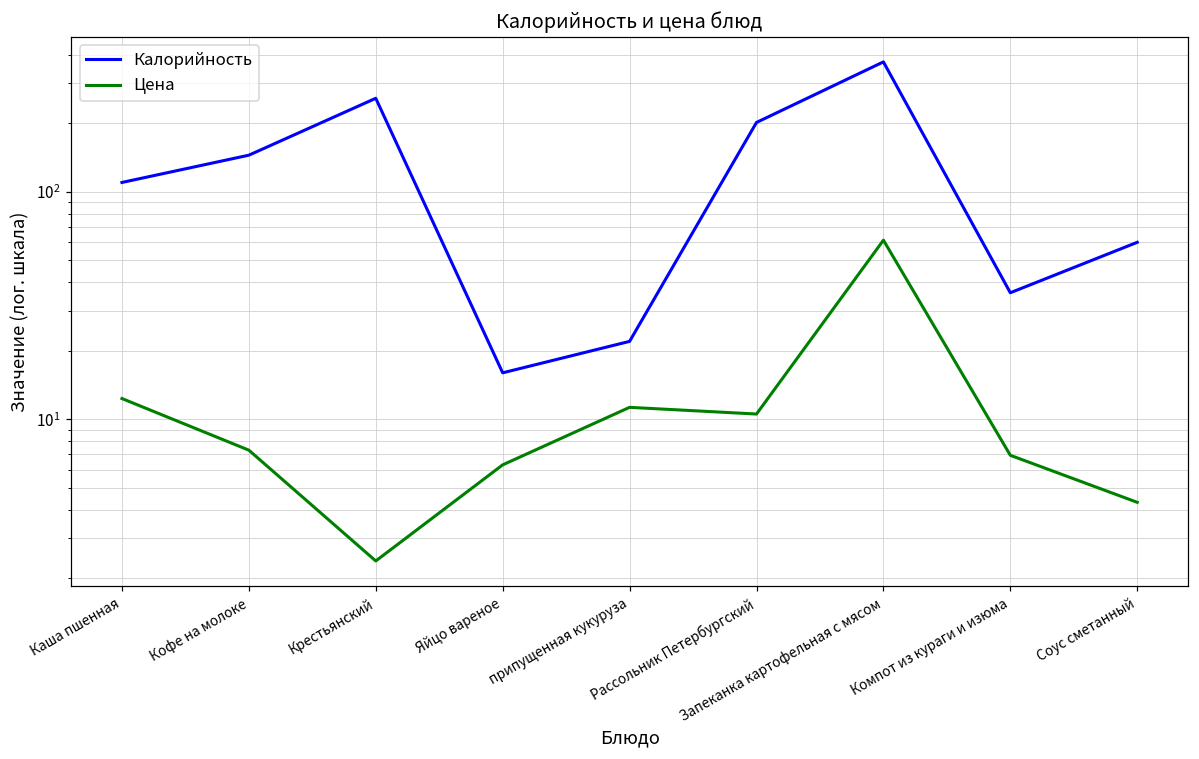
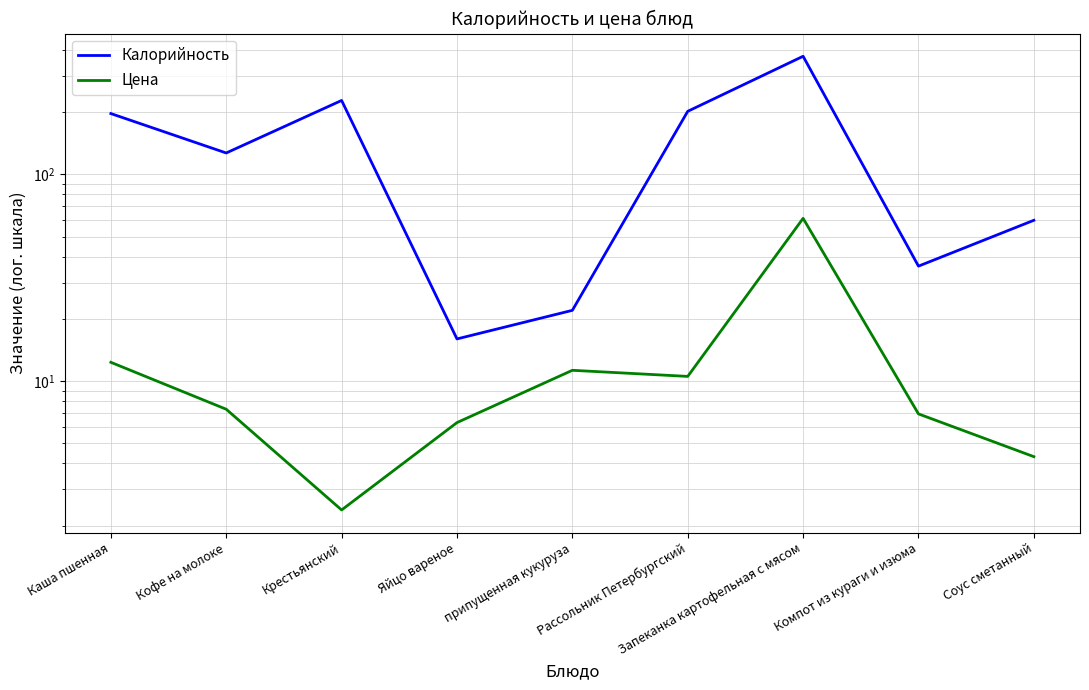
Калорийность, Каша пшенная: 110 -> 200
Калорийность, Кофе на молоке: 150 -> 130
Калорийность, Крестьянский: 260 -> 230
